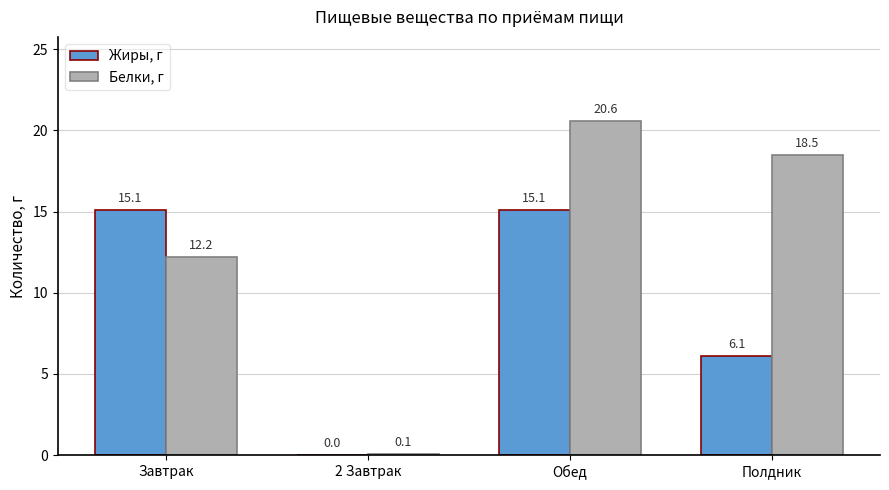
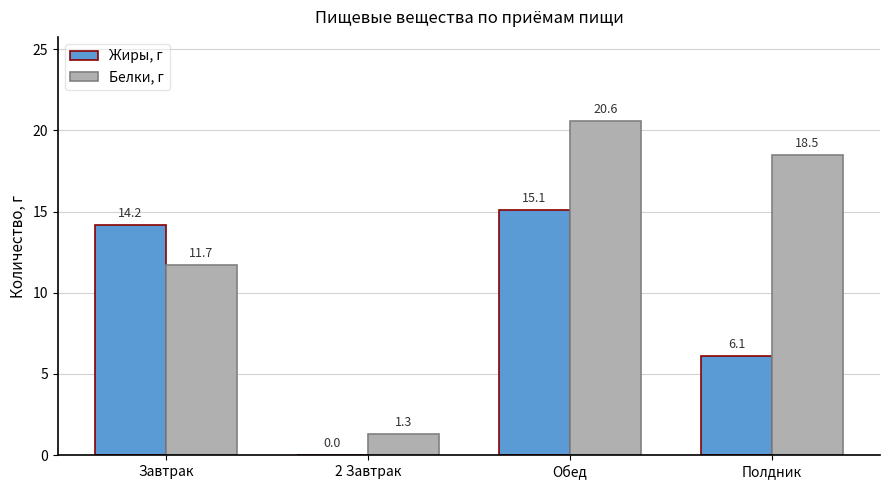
Жиры, г, Завтрак: 15.1 -> 14.2
Белки, г, Завтрак: 12.2 -> 11.7
Белки, г, 2 Завтрак: 0.1 -> 1.3
